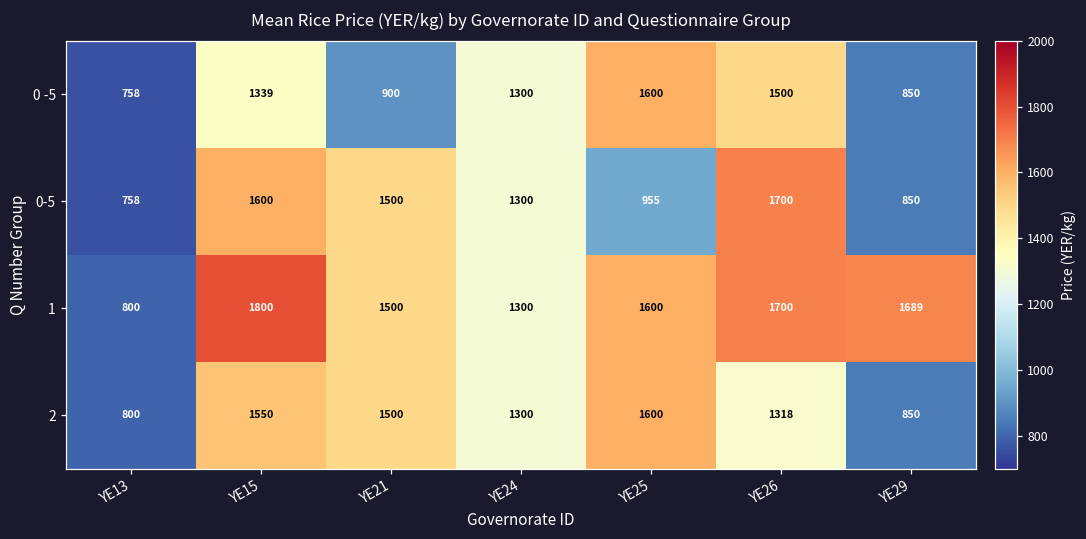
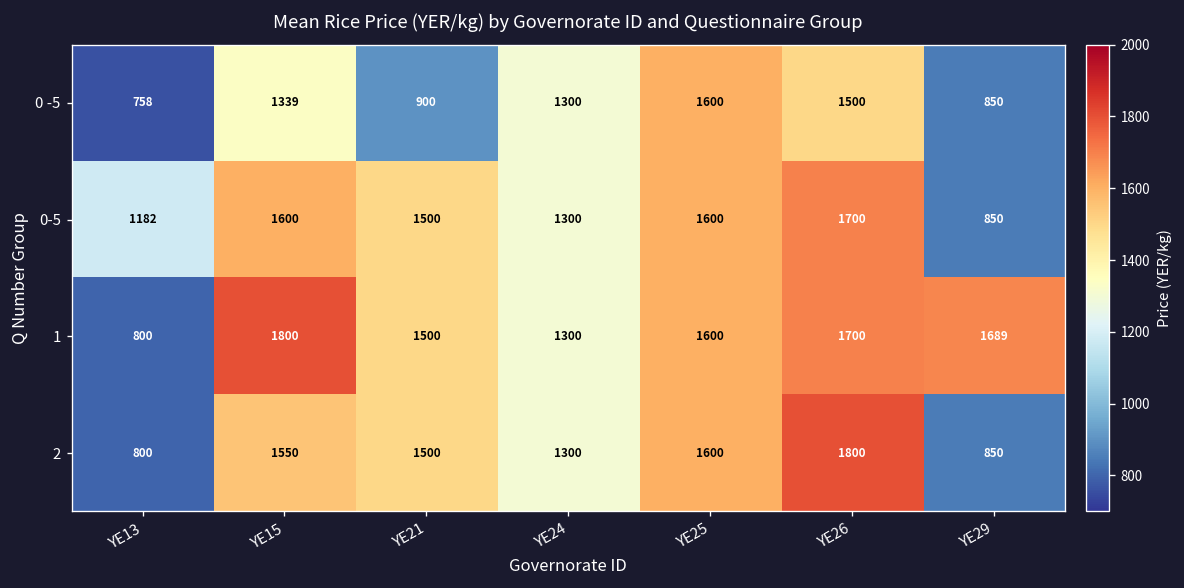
0-5, YE13: 758 -> 1182
0-5, YE25: 955 -> 1600
2, YE26: 1318 -> 1800
